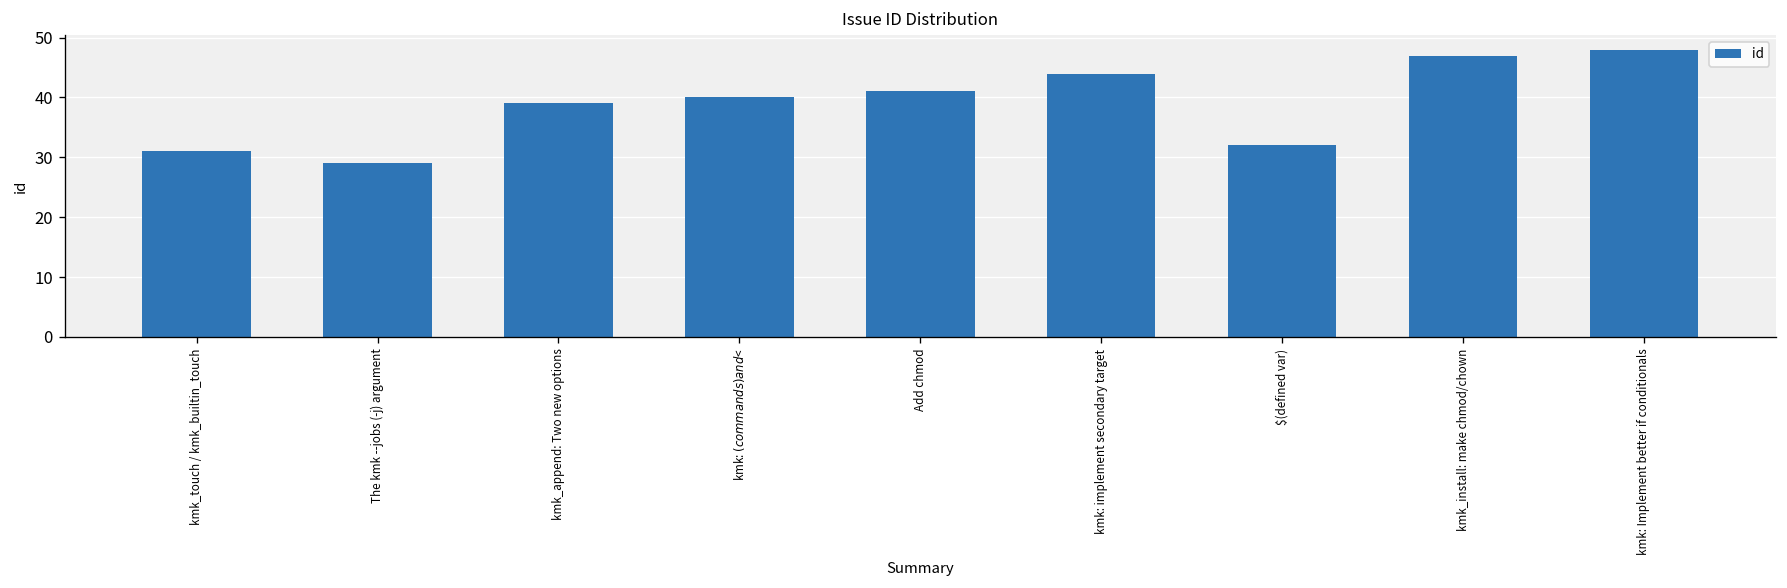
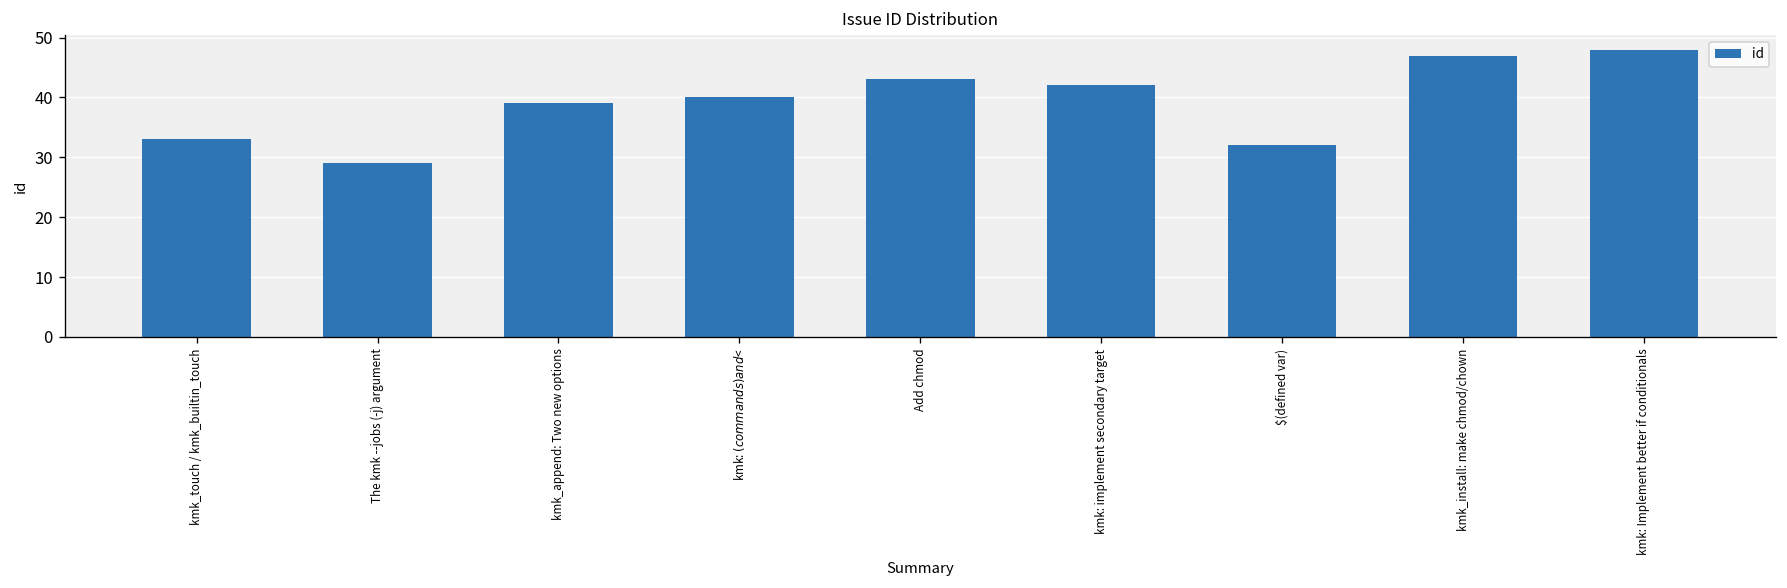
kmk_touch / kmk_builtin_touch: 31 -> 33
Add chmod: 41 -> 43
kmk: implement secondary target: 44 -> 42
